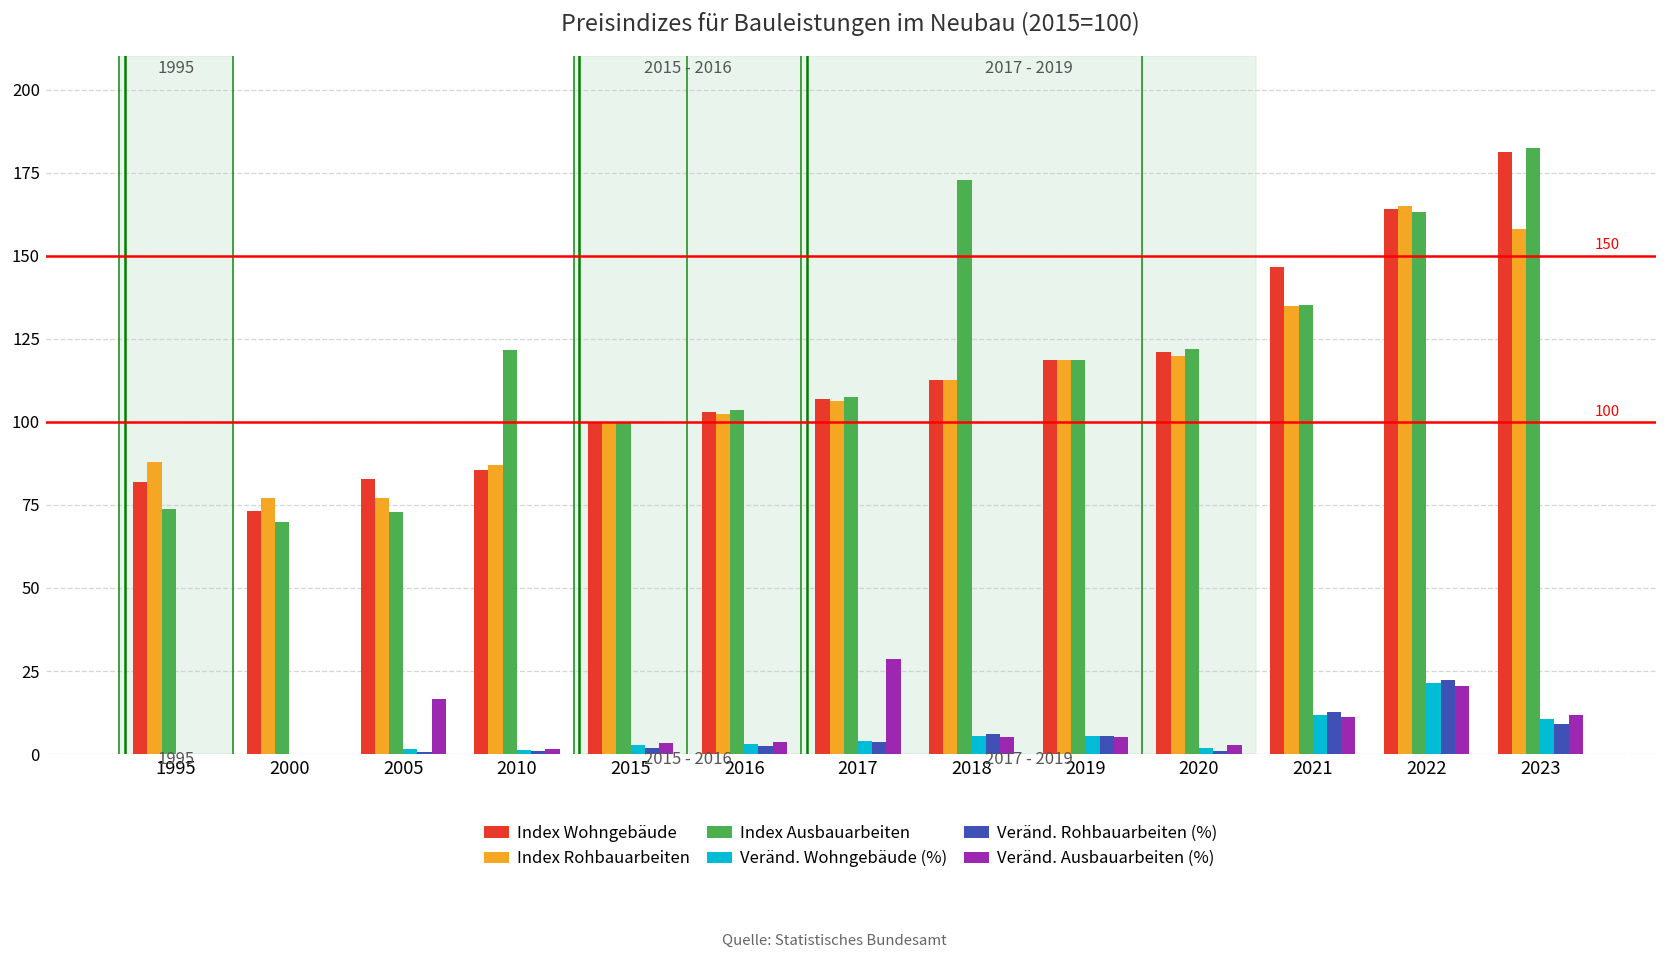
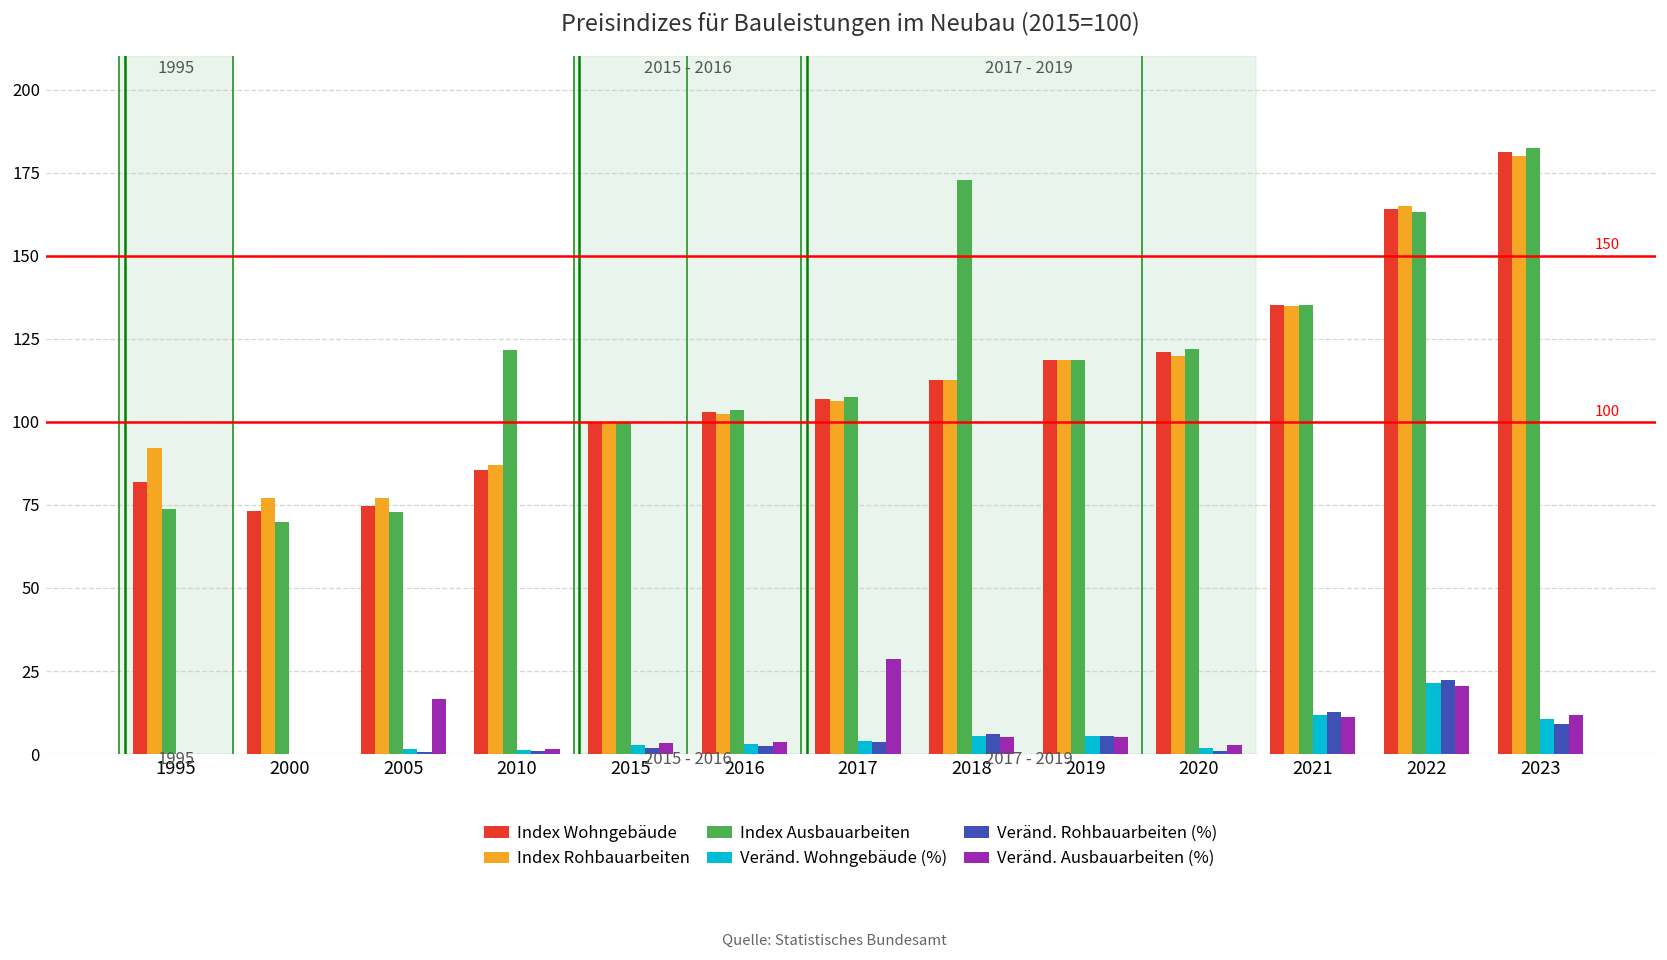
Index Rohbauarbeiten, 1995: 88 -> 92
Index Wohngebäude, 2005: 83 -> 75
Index Wohngebäude, 2021: 147 -> 135
Index Rohbauarbeiten, 2023: 158 -> 180
